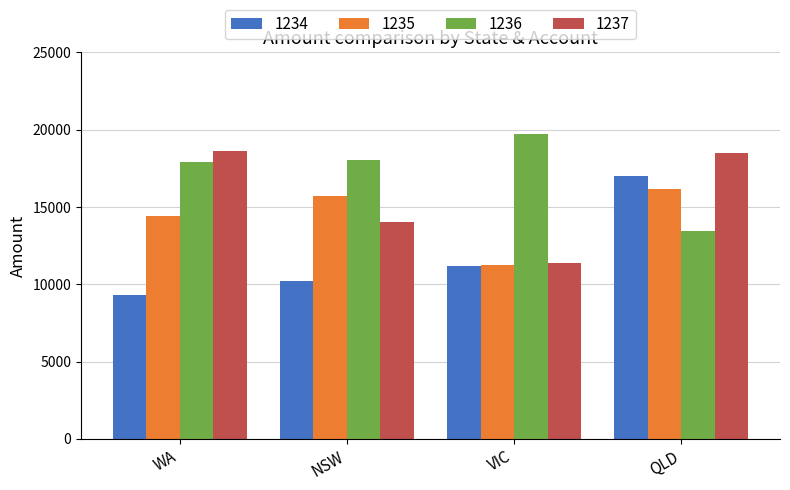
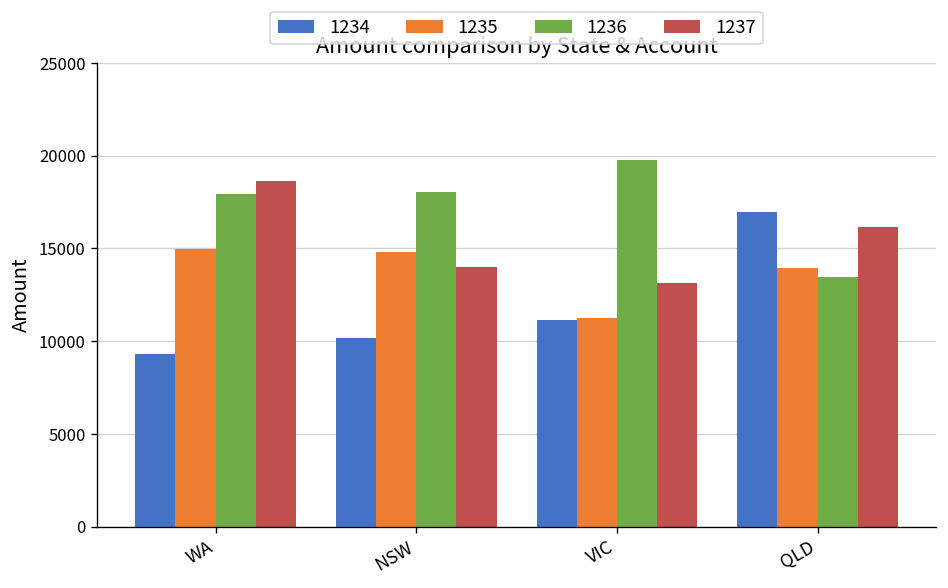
1235, WA: 14400 -> 15000
1235, NSW: 15700 -> 14800
1237, VIC: 11400 -> 13100
1235, QLD: 16100 -> 13900
1237, QLD: 18500 -> 16200
